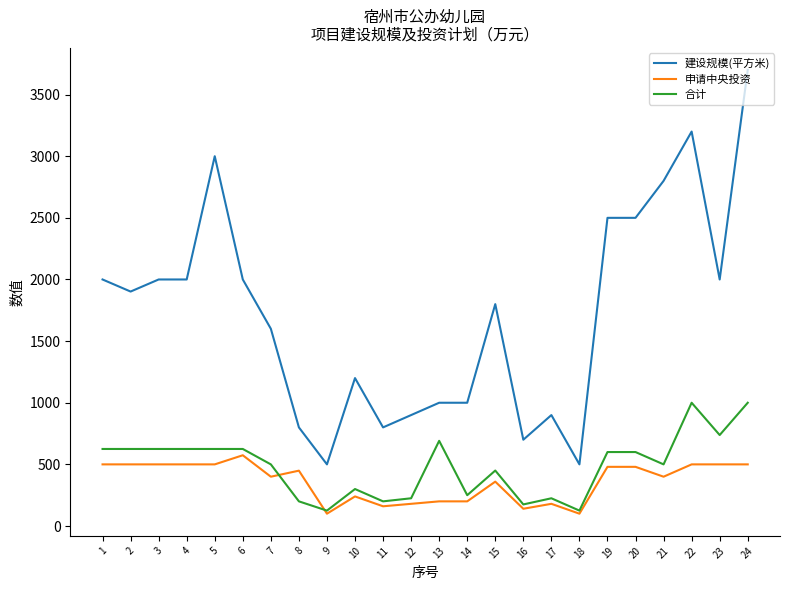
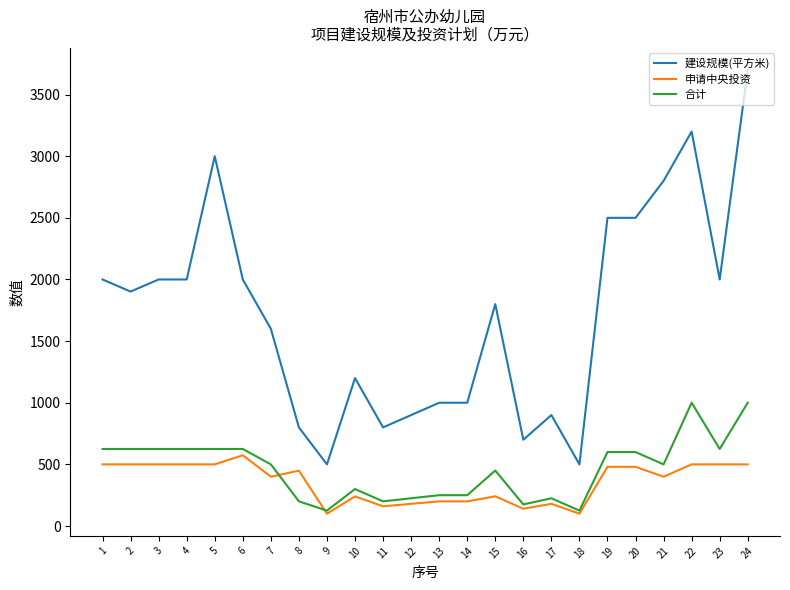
合计, 13: 690 -> 250
申请中央投资, 15: 360 -> 240
合计, 23: 740 -> 630
